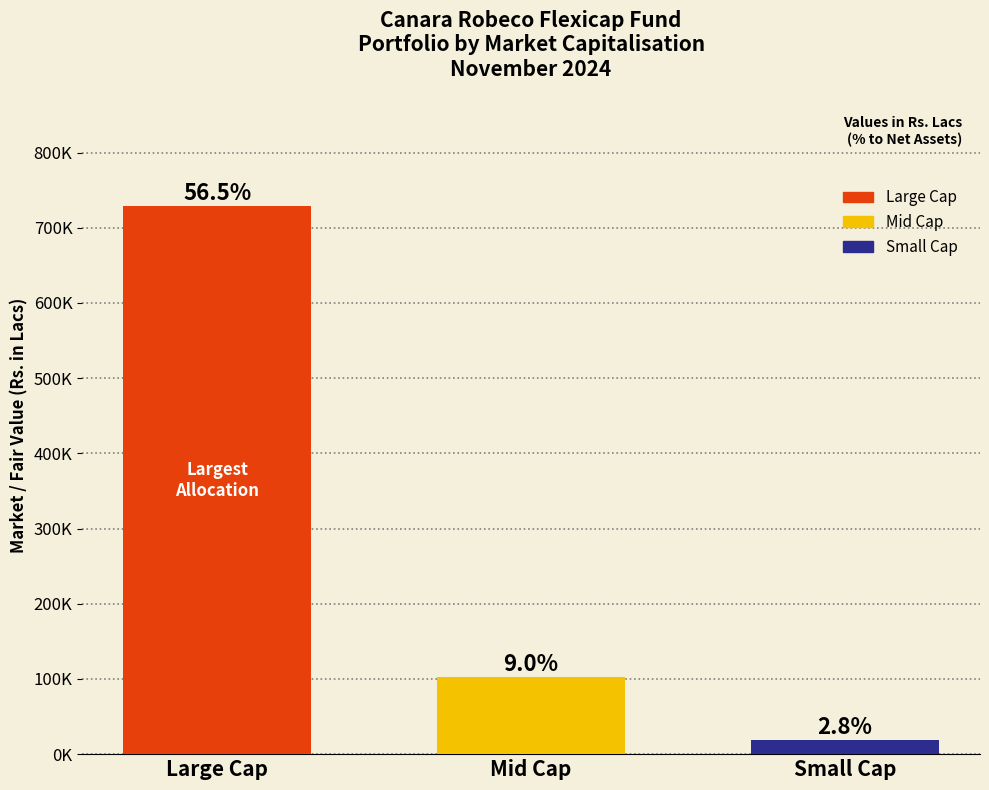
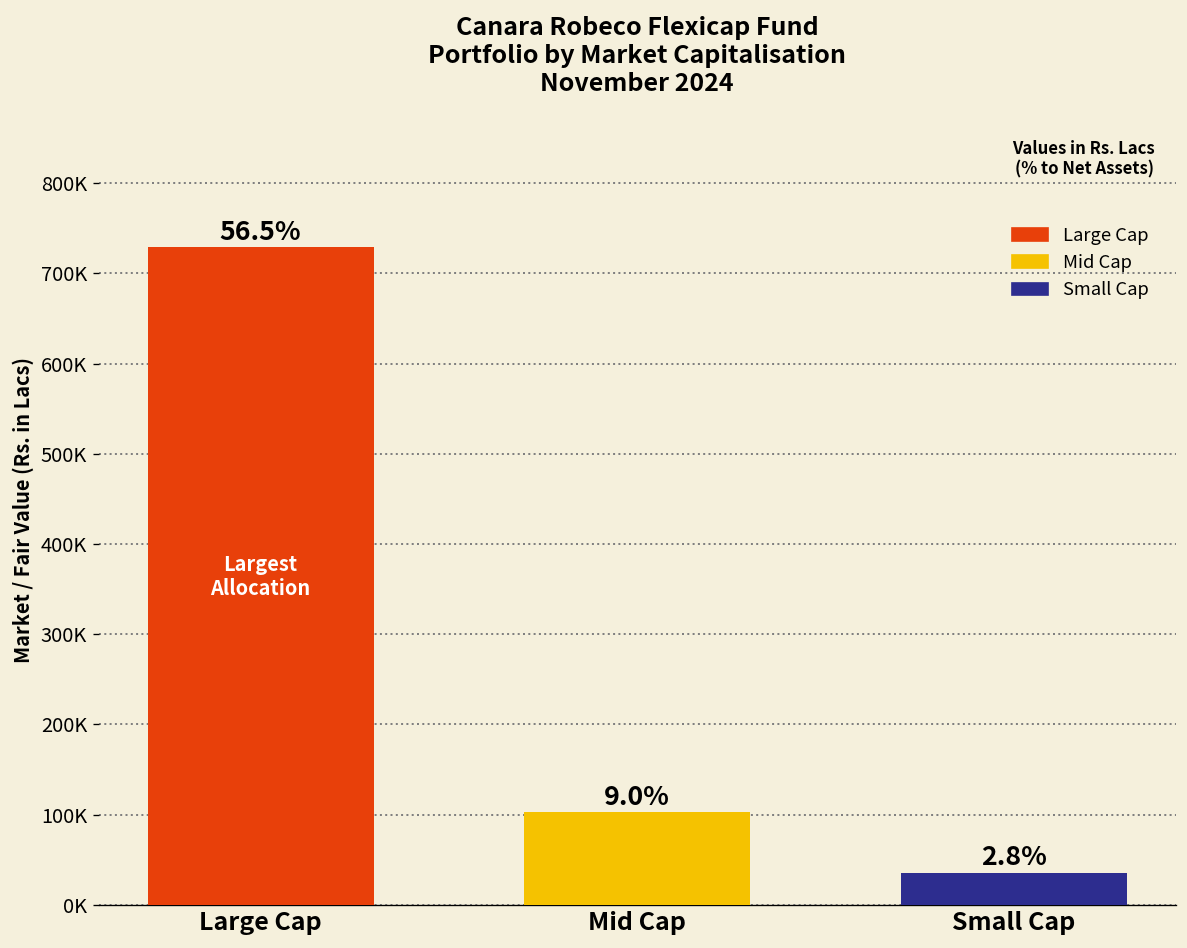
Small Cap: 20000 -> 40000
